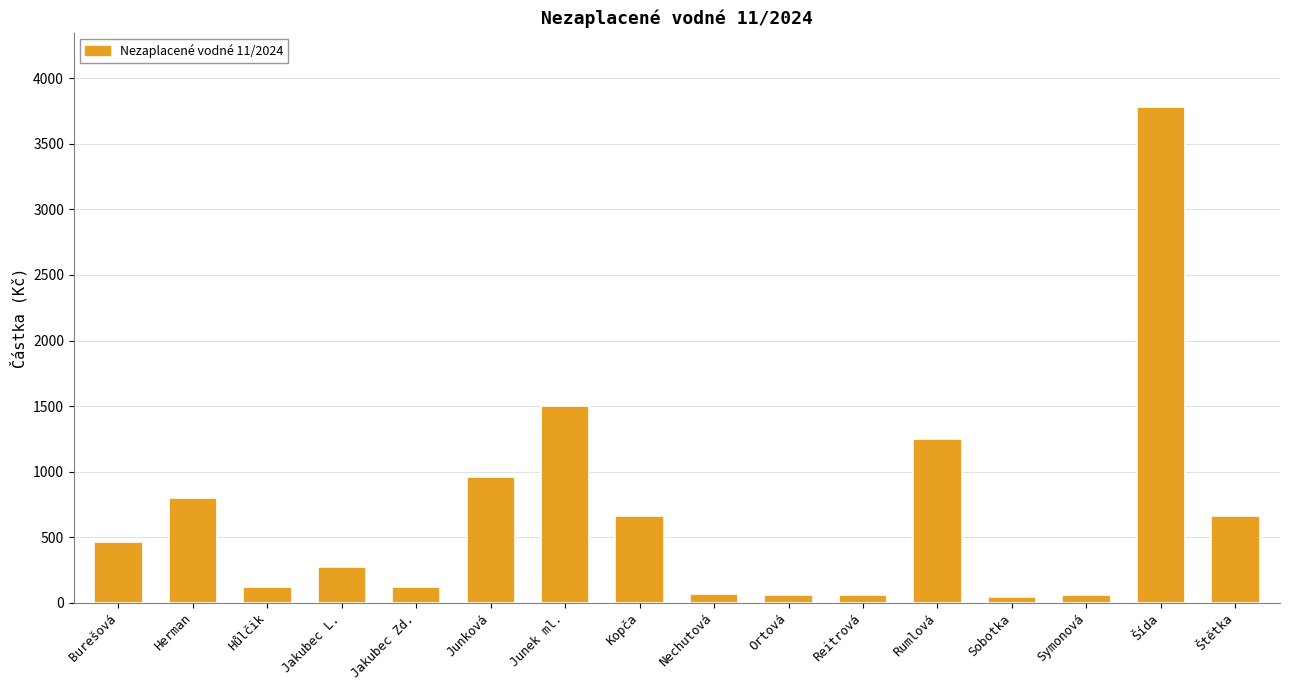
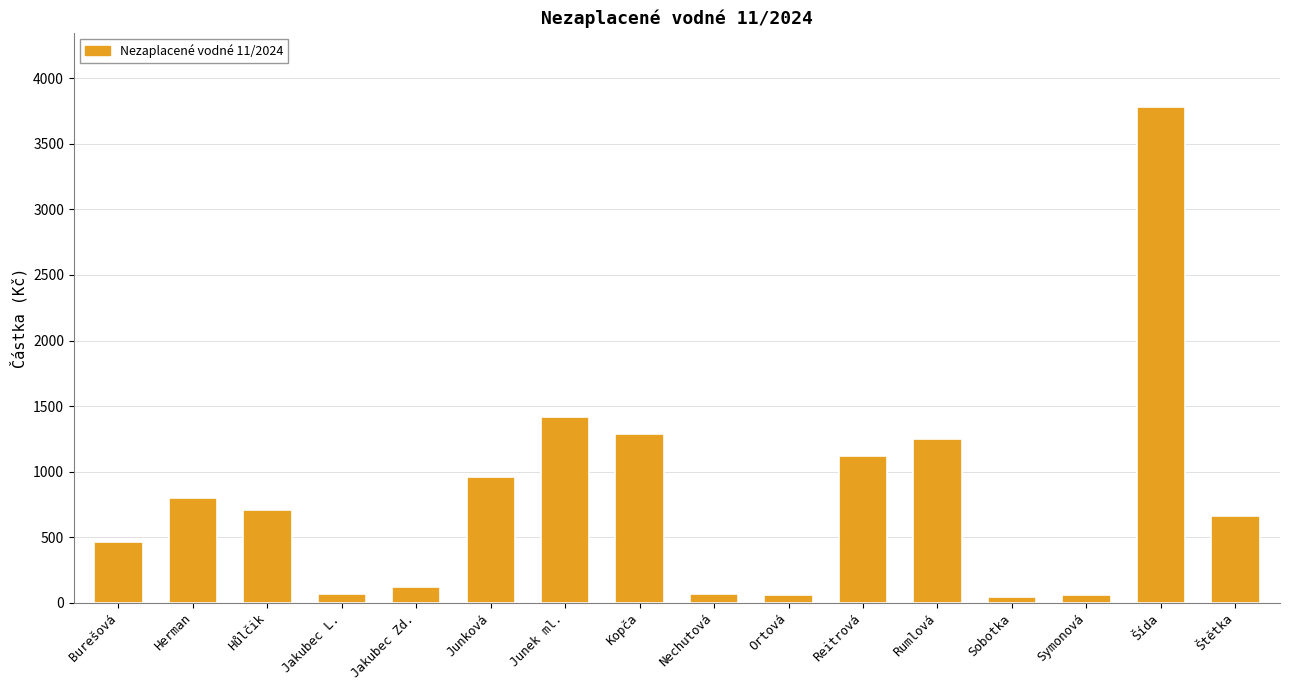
Hůlčik: 120 -> 710
Jakubec L.: 270 -> 70
Junek ml.: 1500 -> 1420
Kopča: 660 -> 1290
Reitrová: 60 -> 1120
